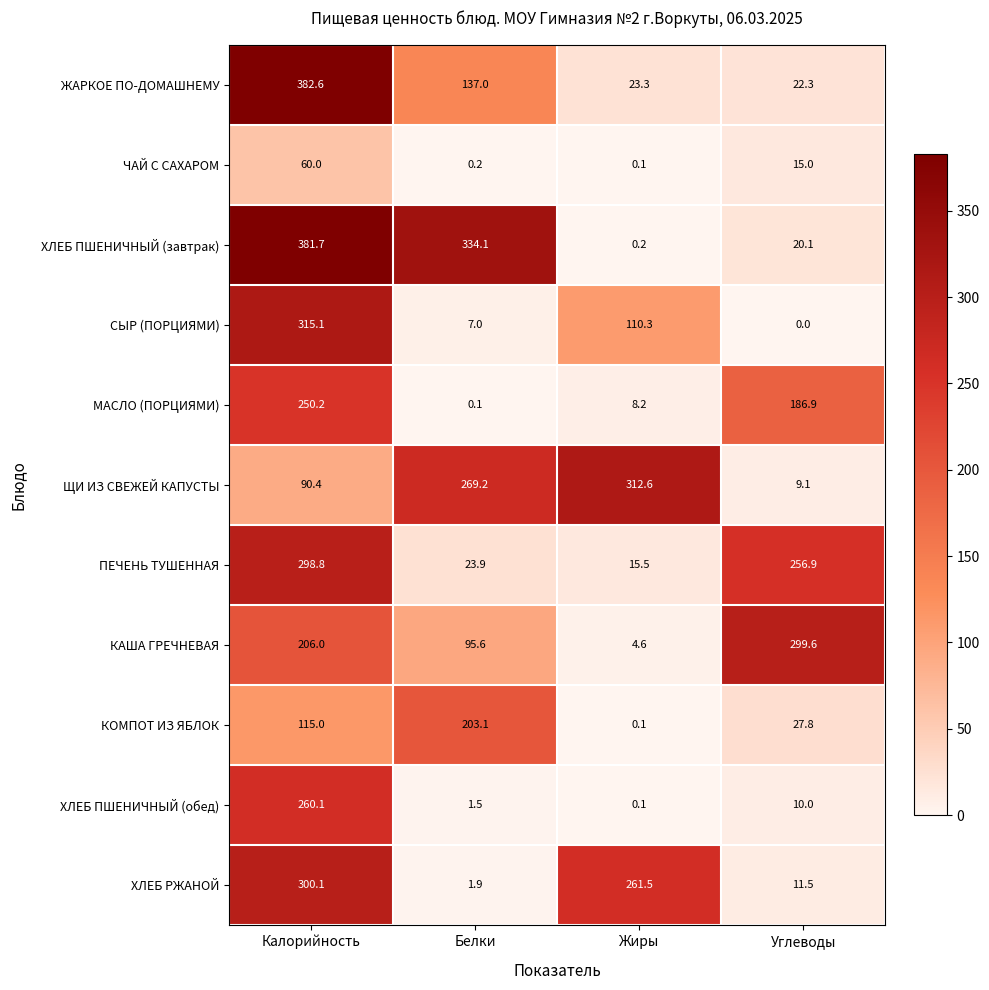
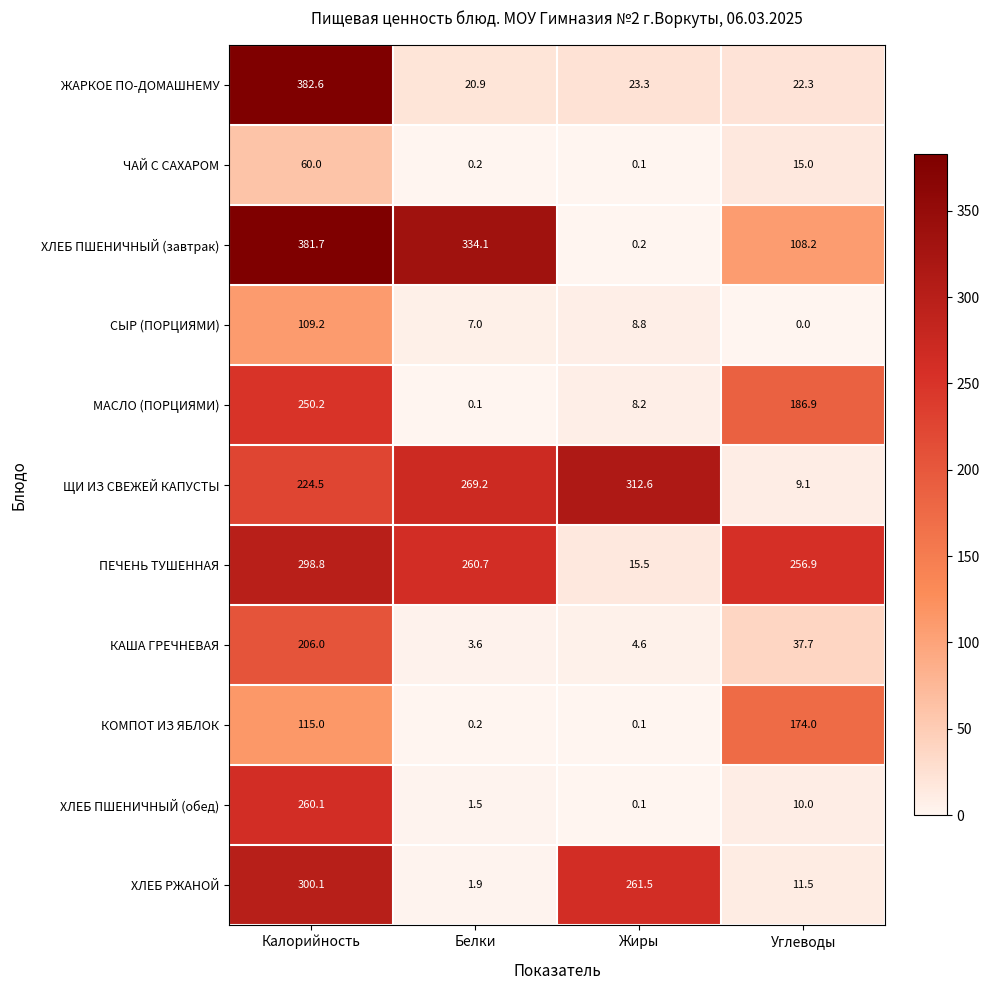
ЖАРКОЕ ПО-ДОМАШНЕМУ, Белки: 137.0 -> 20.9
ХЛЕБ ПШЕНИЧНЫЙ (завтрак), Углеводы: 20.1 -> 108.2
СЫР (ПОРЦИЯМИ), Калорийность: 315.1 -> 109.2
СЫР (ПОРЦИЯМИ), Жиры: 110.3 -> 8.8
ЩИ ИЗ СВЕЖЕЙ КАПУСТЫ, Калорийность: 90.4 -> 224.5
ПЕЧЕНЬ ТУШЕННАЯ, Белки: 23.9 -> 260.7
КАША ГРЕЧНЕВАЯ, Белки: 95.6 -> 3.6
КАША ГРЕЧНЕВАЯ, Углеводы: 299.6 -> 37.7
КОМПОТ ИЗ ЯБЛОК, Белки: 203.1 -> 0.2
КОМПОТ ИЗ ЯБЛОК, Углеводы: 27.8 -> 174.0
